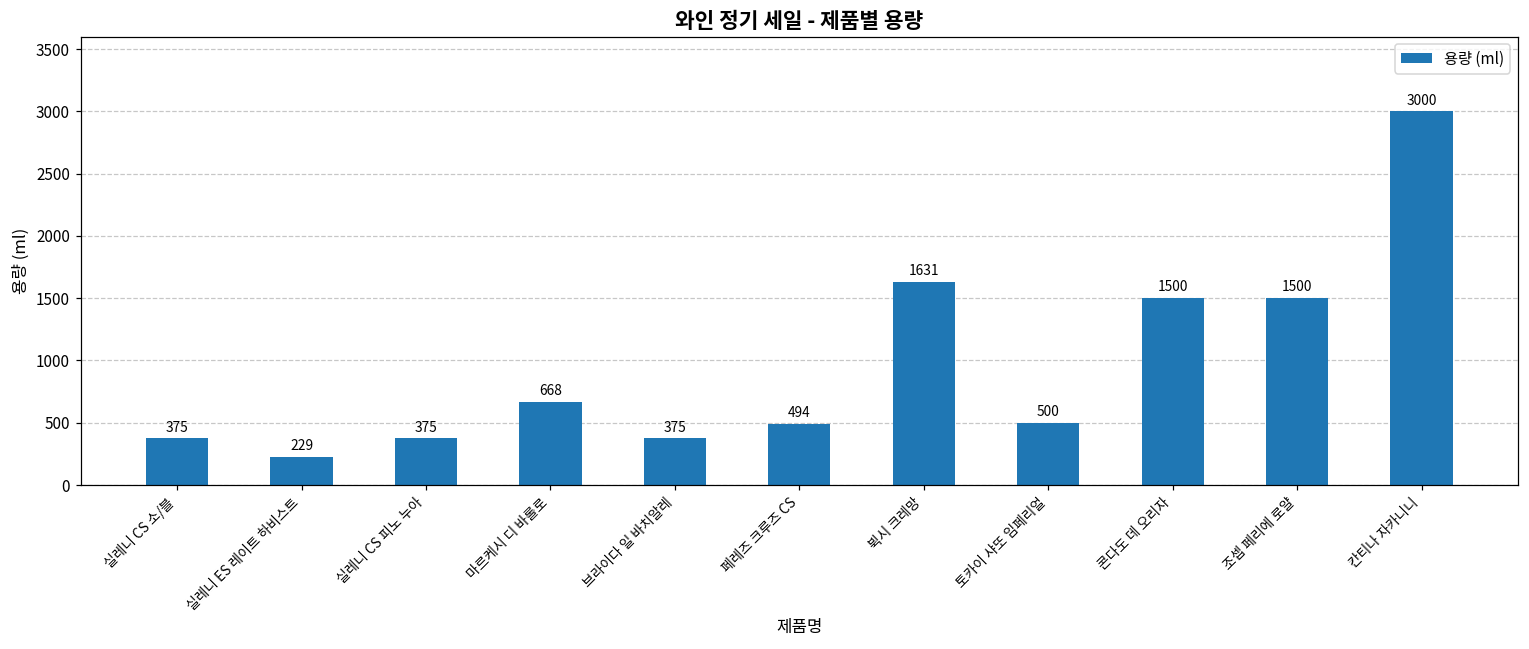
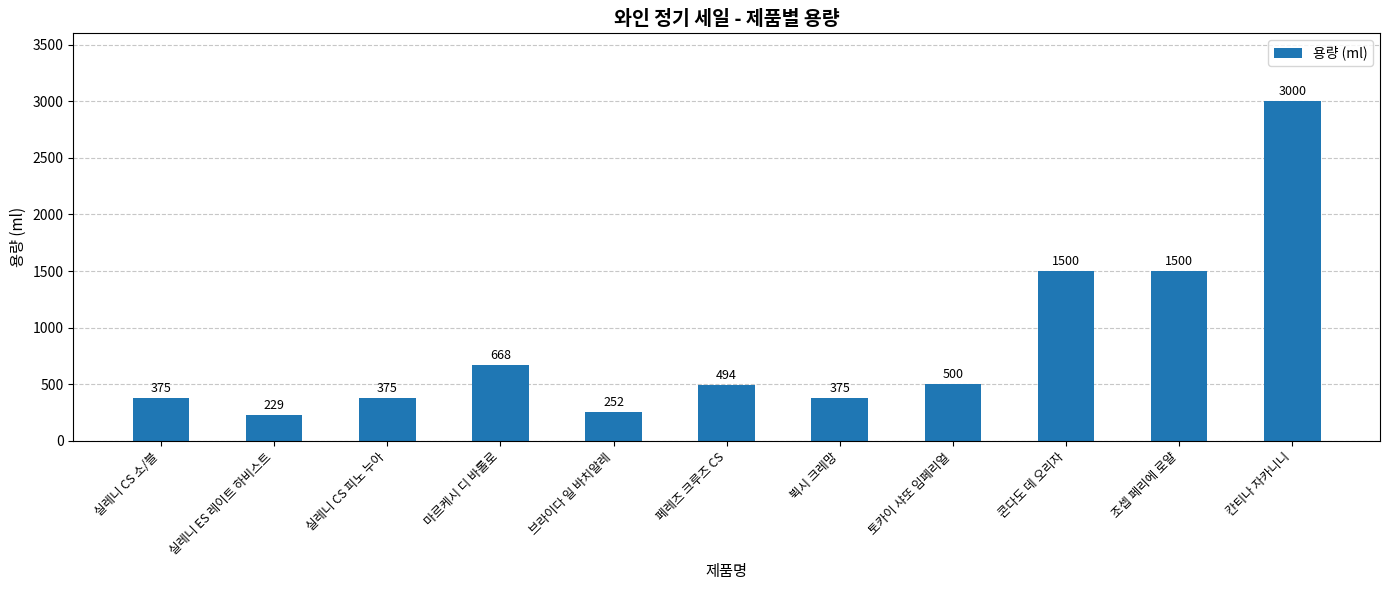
브라이다 일 바치알레: 375 -> 252
뷕시 크레망: 1631 -> 375
